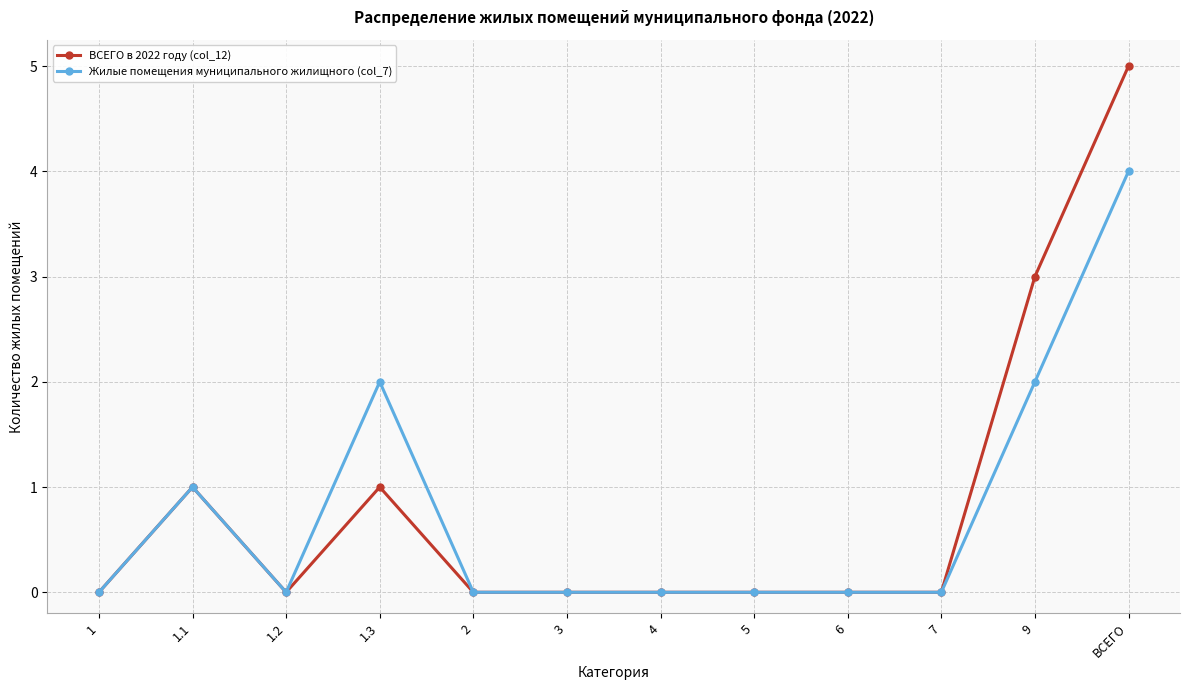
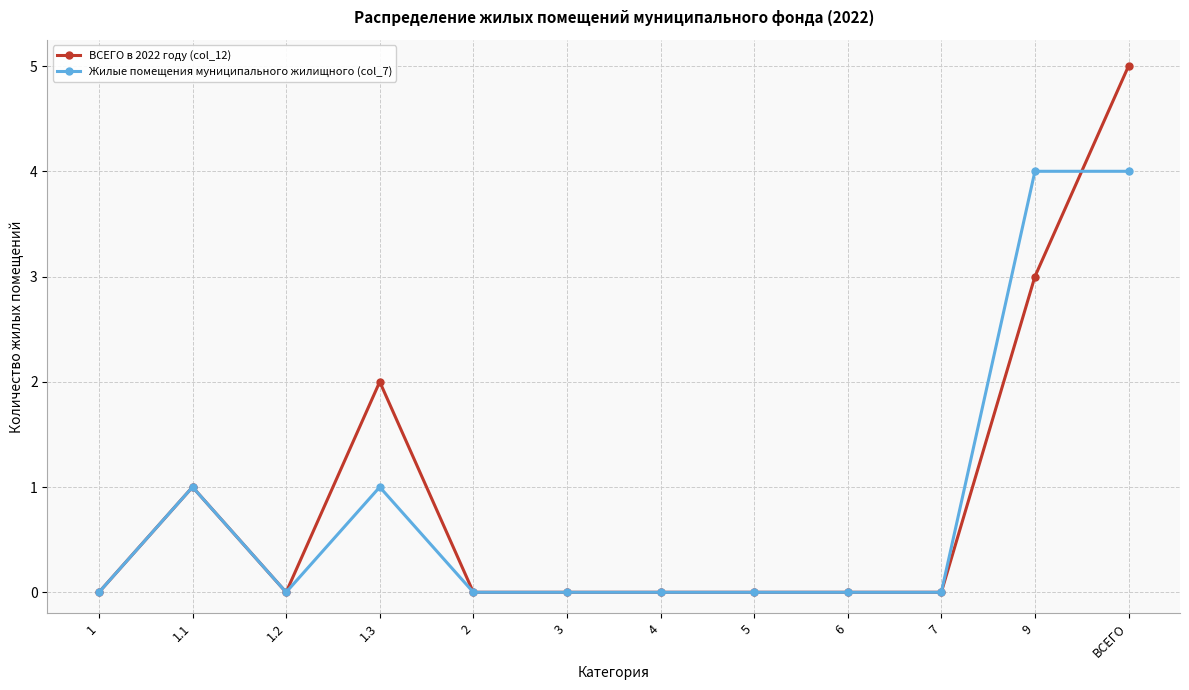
ВСЕГО в 2022 году (col_12), 1.3: 1 -> 2
Жилые помещения муниципального жилищного (col_7), 1.3: 2 -> 1
Жилые помещения муниципального жилищного (col_7), 9: 2 -> 4
